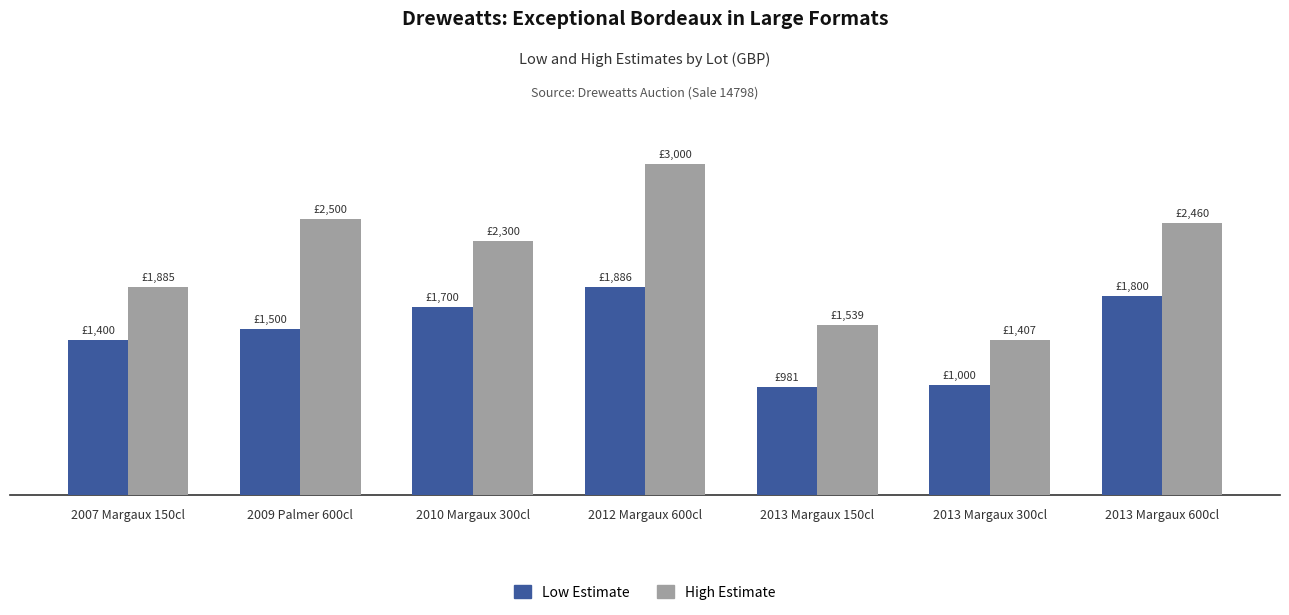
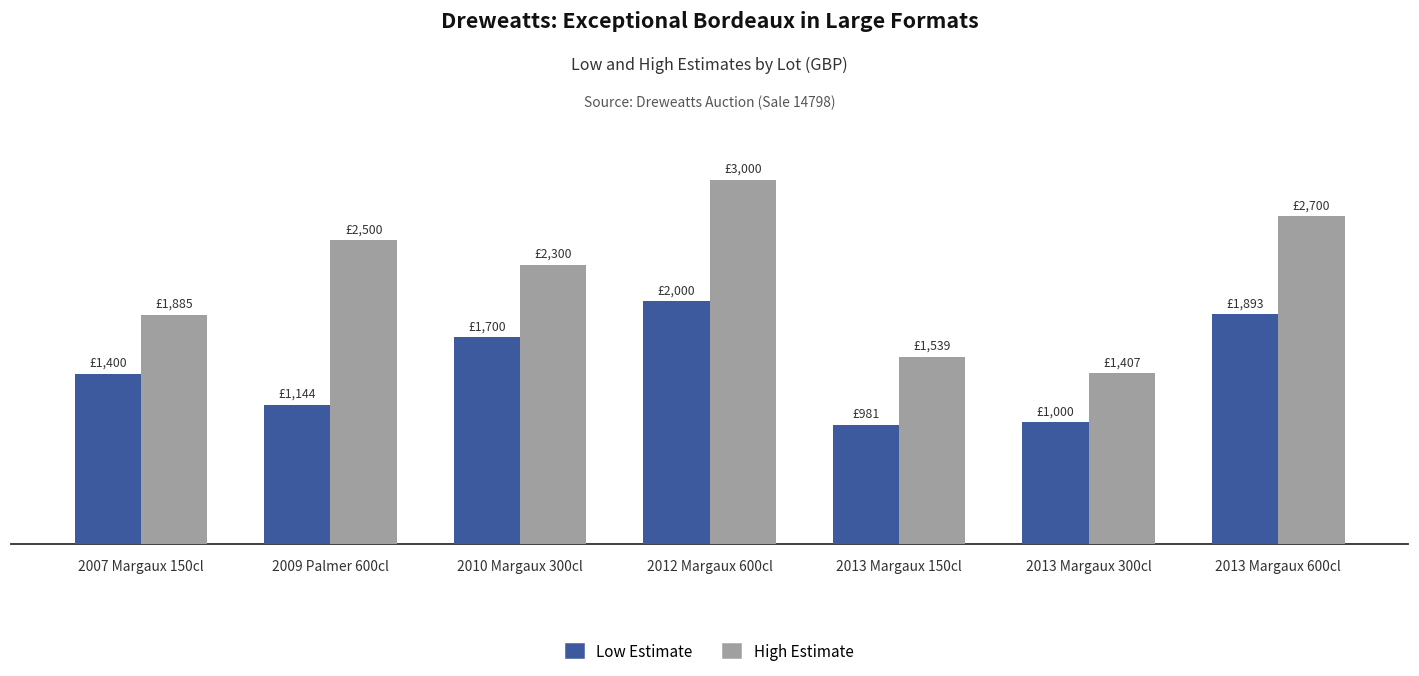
Low Estimate, 2009 Palmer 600cl: £1,500 -> £1,144
Low Estimate, 2012 Margaux 600cl: £1,886 -> £2,000
Low Estimate, 2013 Margaux 600cl: £1,800 -> £1,893
High Estimate, 2013 Margaux 600cl: £2,460 -> £2,700
